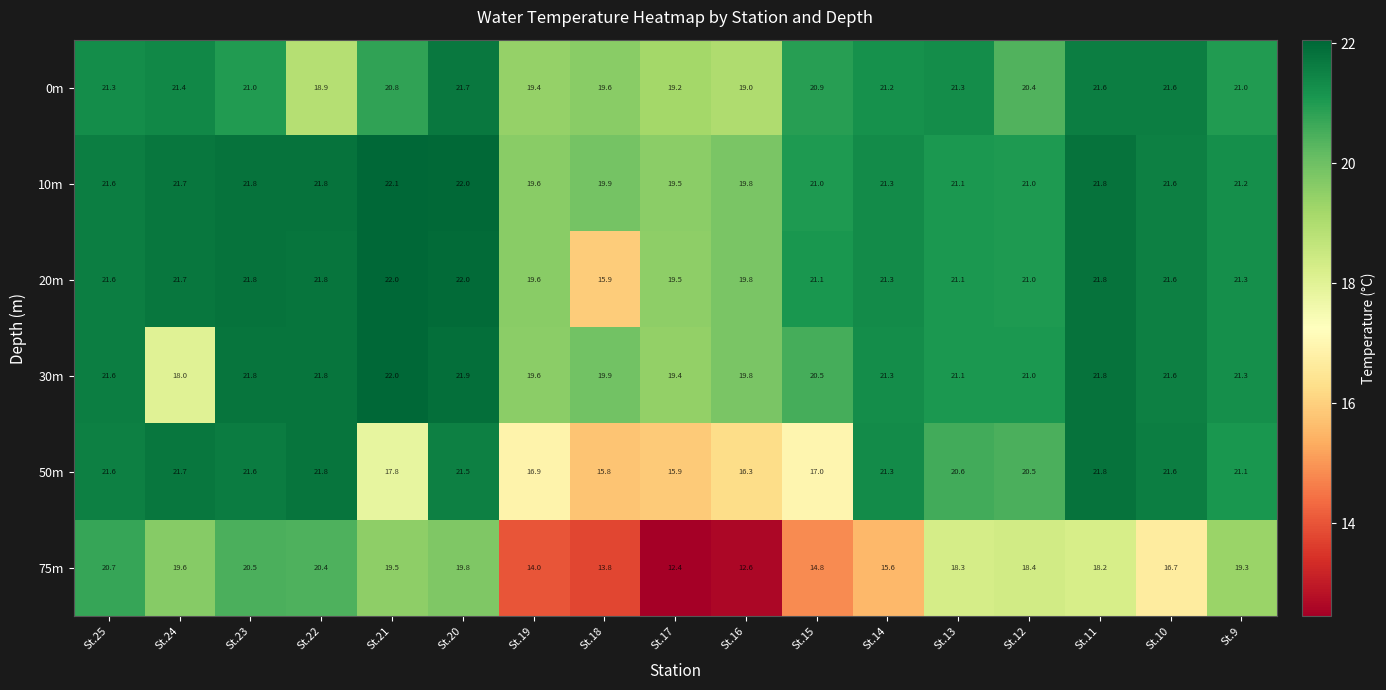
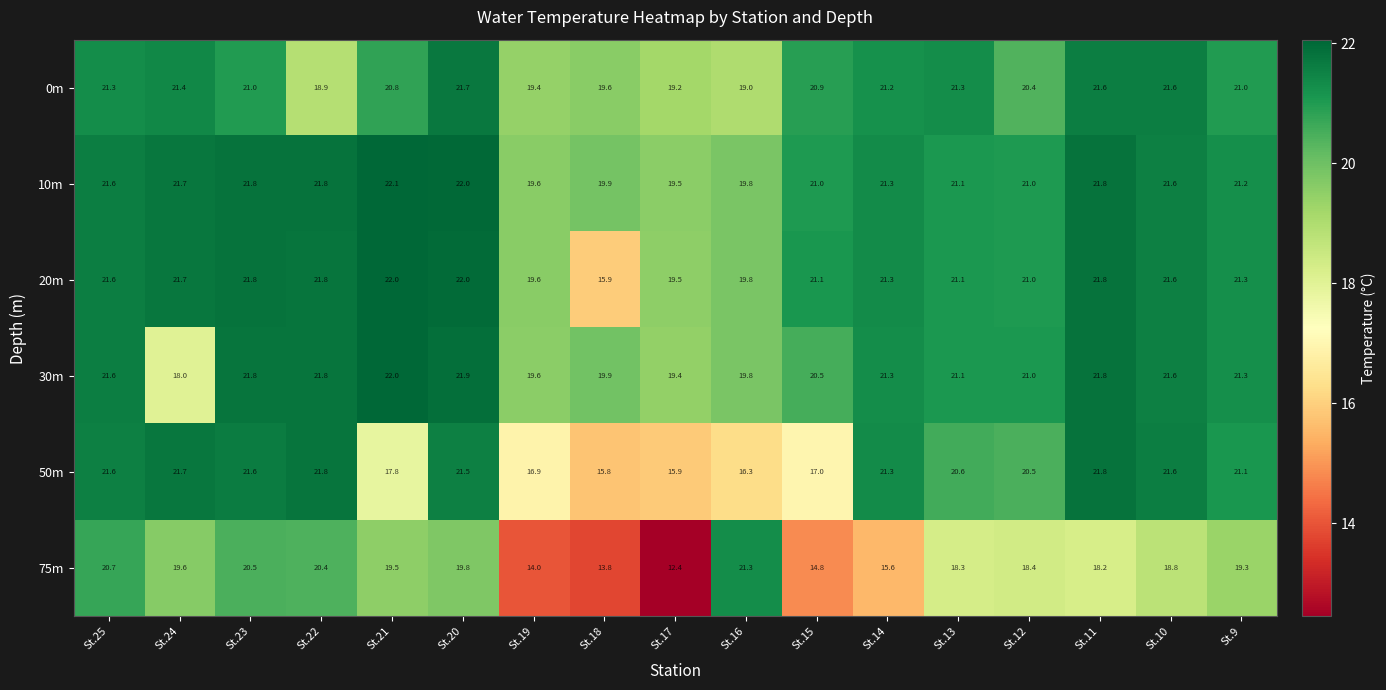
75m, St.16: 12.6 -> 21.3
75m, St.10: 16.7 -> 18.8
